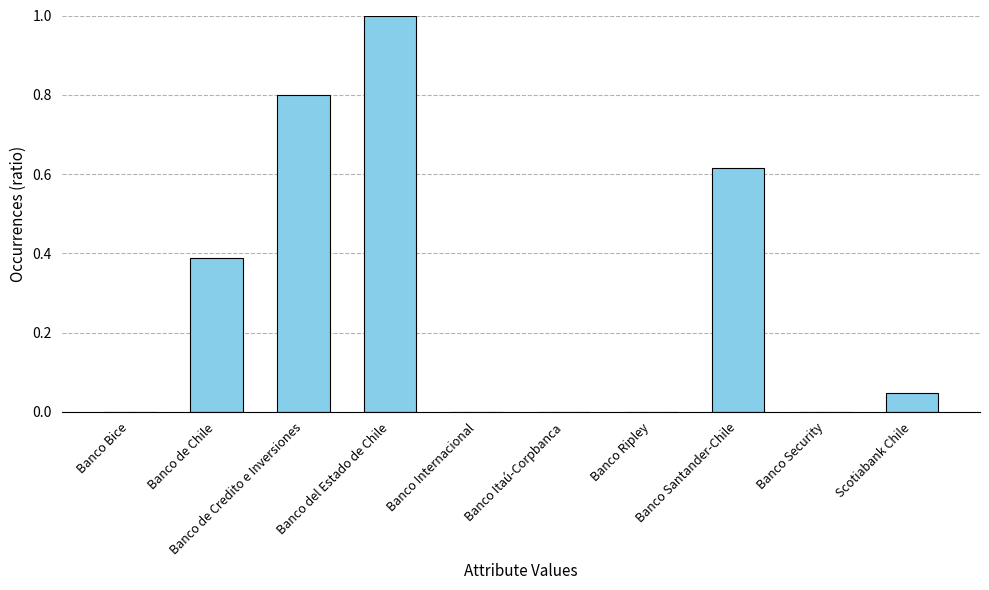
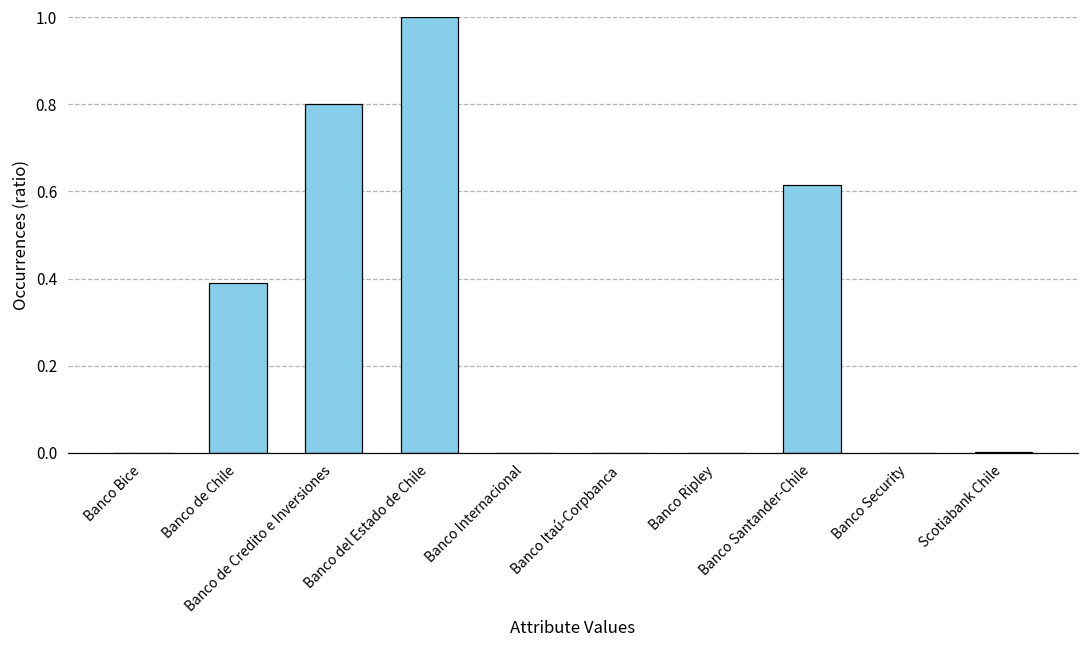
Scotiabank Chile: 0.05 -> 0.00
